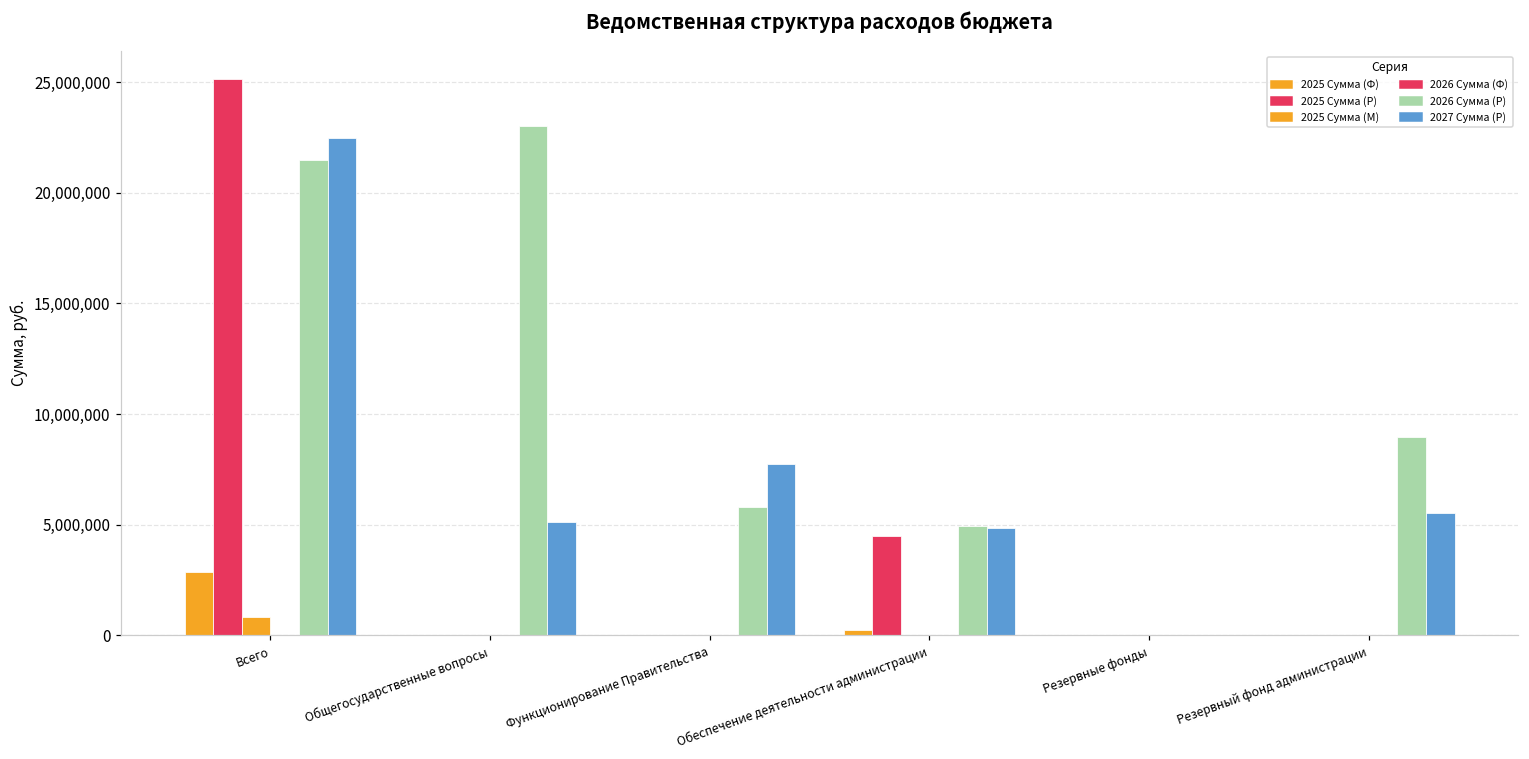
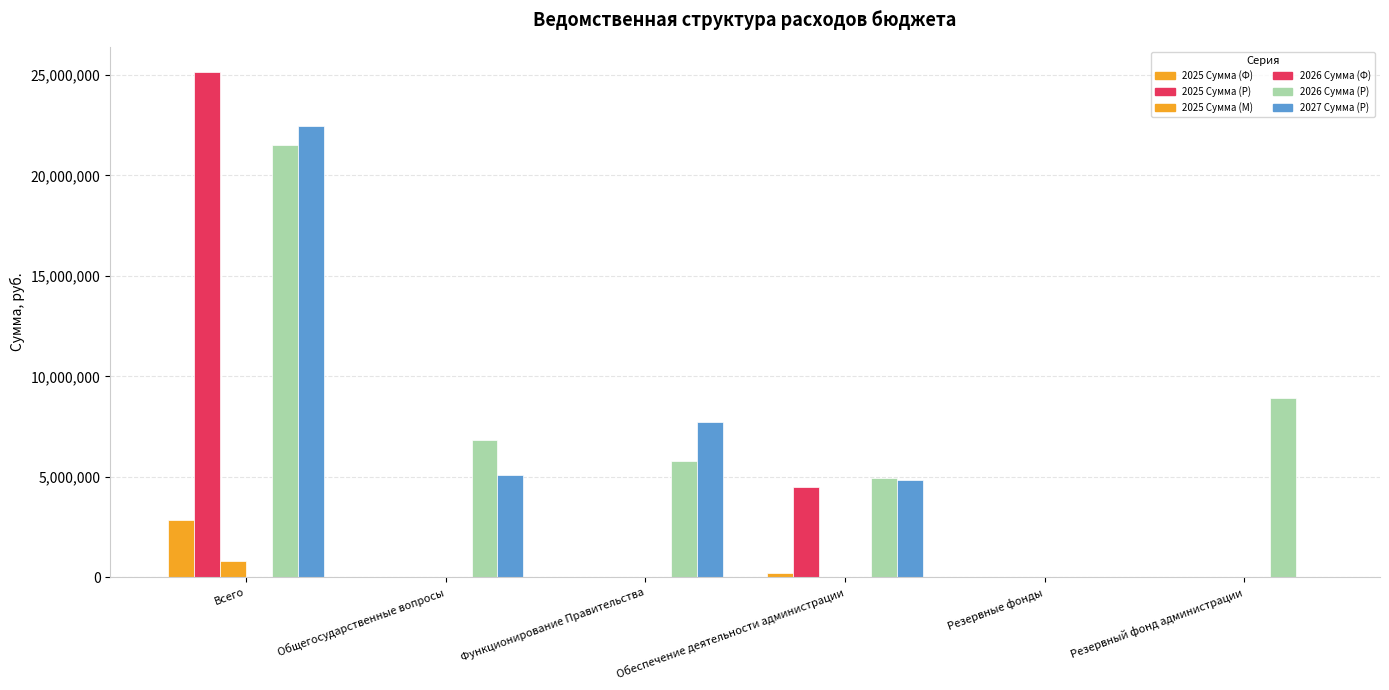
2026 Сумма (Р), Общегосударственные вопросы: 23,000,000 -> 6,900,000
2027 Сумма (Р), Резервный фонд администрации: 5,500,000 -> 0
